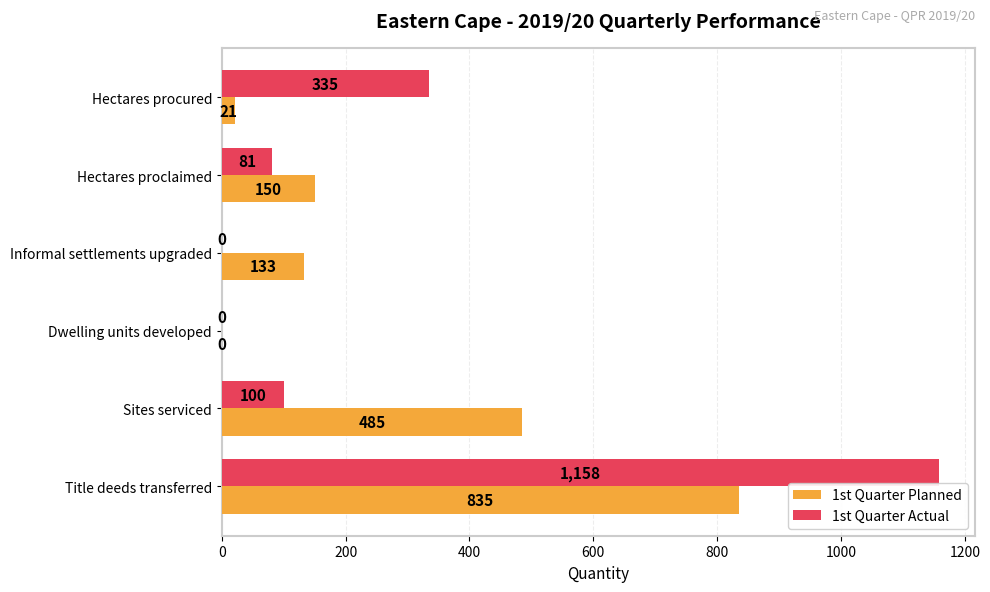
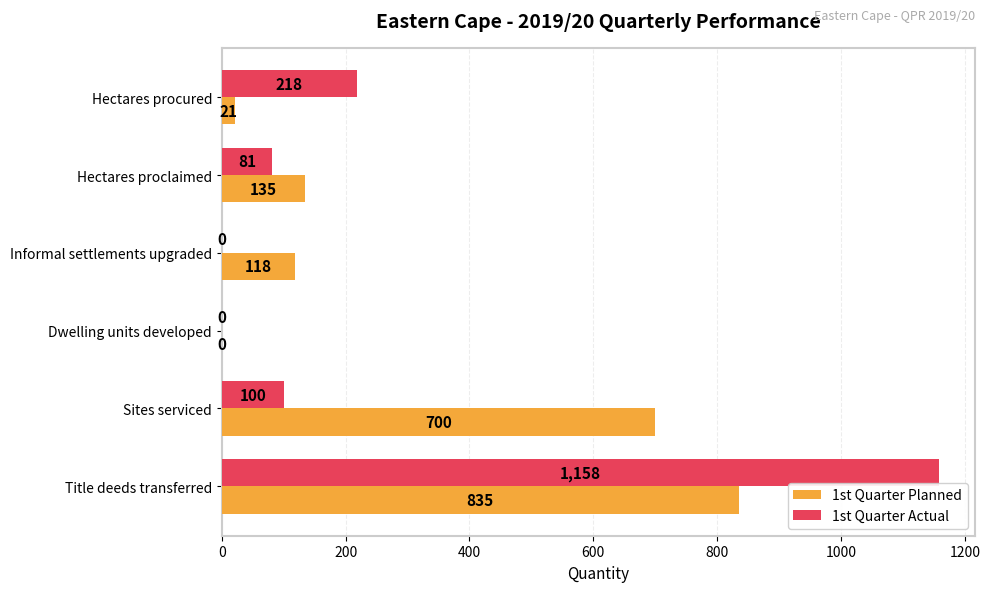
1st Quarter Actual, Hectares procured: 335 -> 218
1st Quarter Planned, Hectares proclaimed: 150 -> 135
1st Quarter Planned, Informal settlements upgraded: 133 -> 118
1st Quarter Planned, Sites serviced: 485 -> 700
